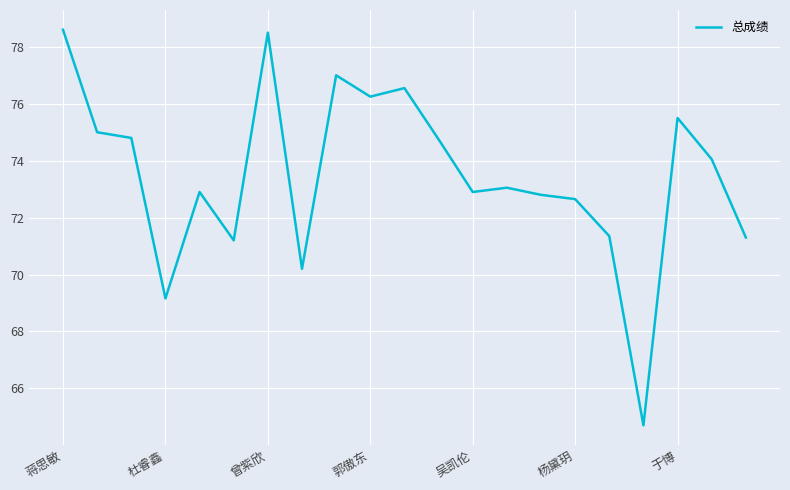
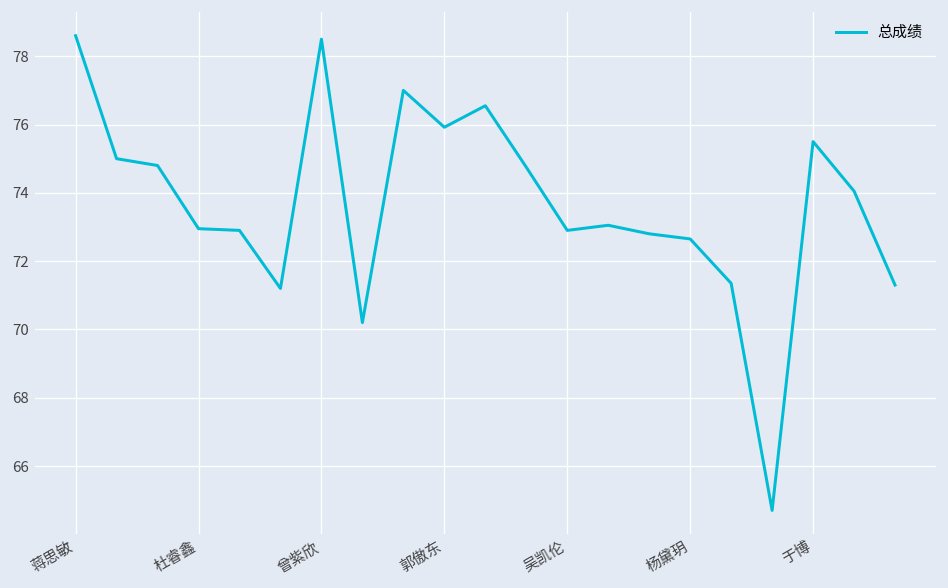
杜睿鑫: 69.2 -> 73.0
郭傲东: 76.3 -> 75.9
